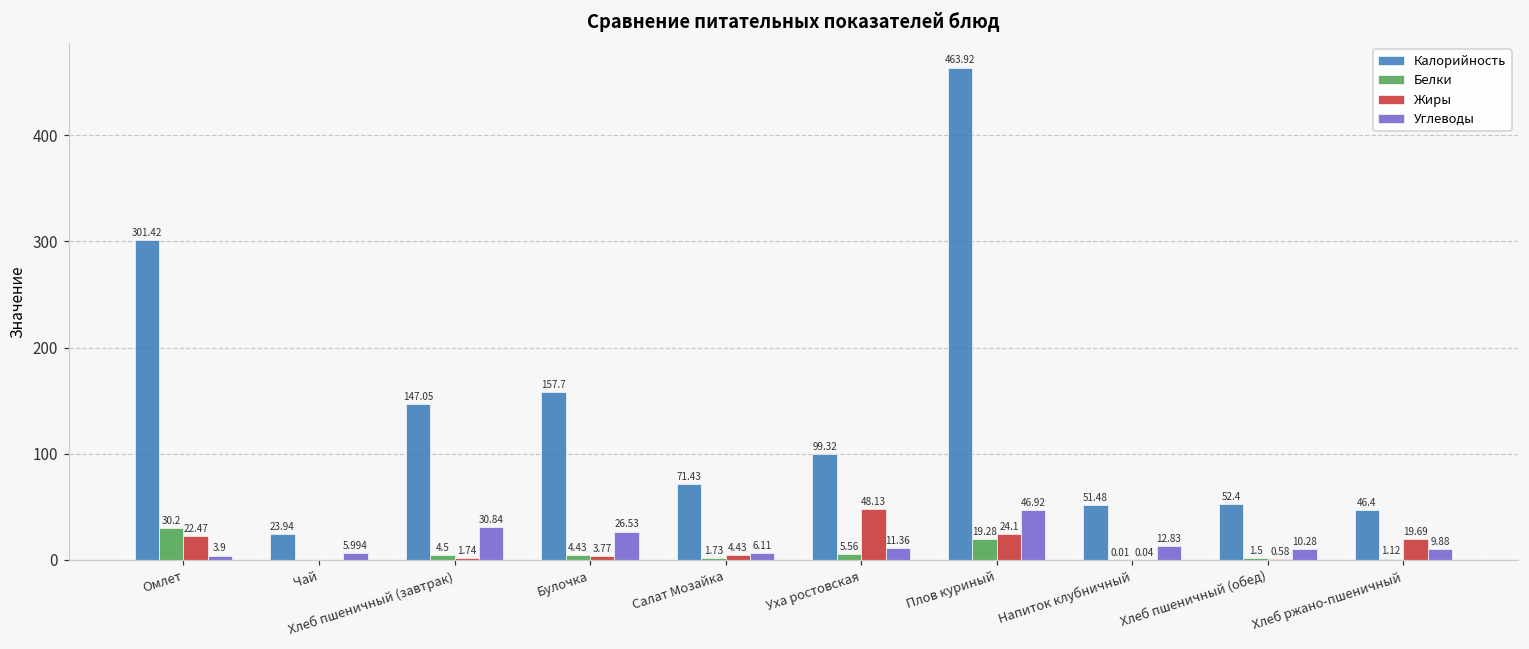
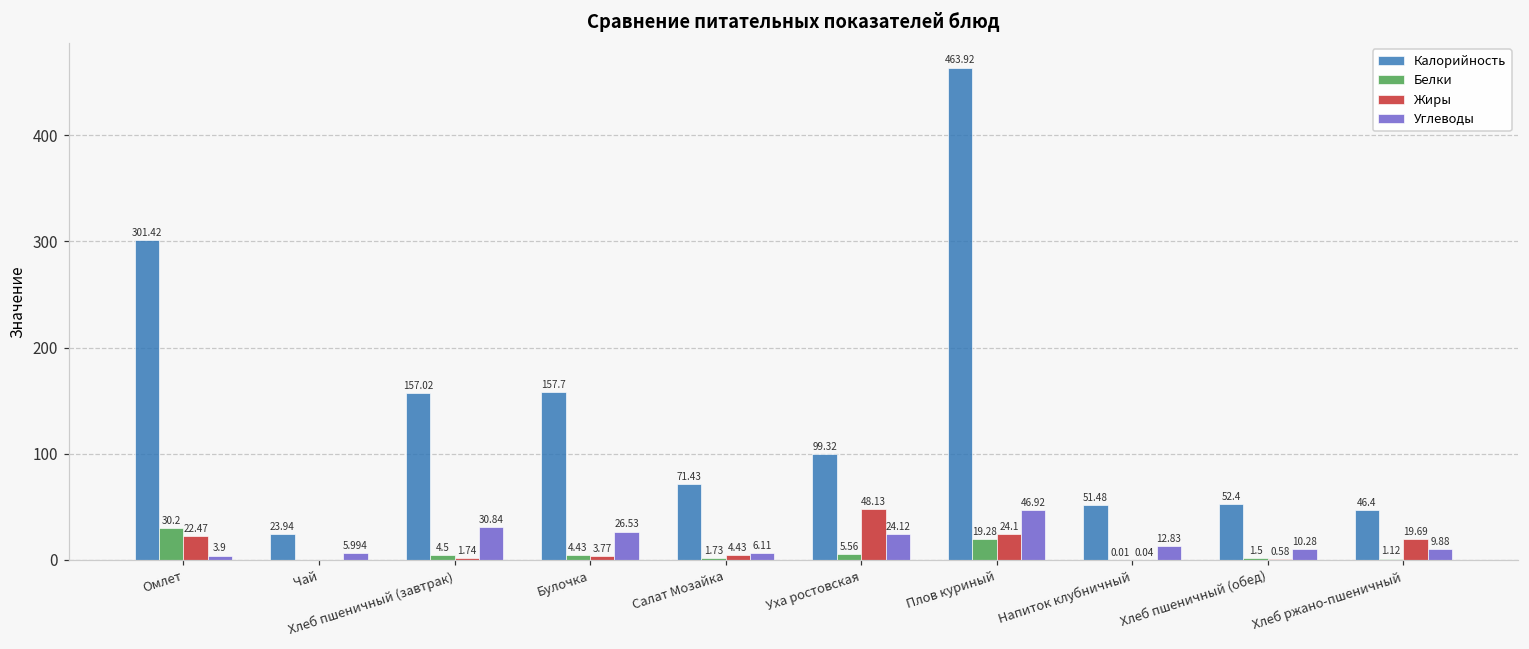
Калорийность, Хлеб пшеничный (завтрак): 147.05 -> 157.02
Углеводы, Уха ростовская: 11.36 -> 24.12
